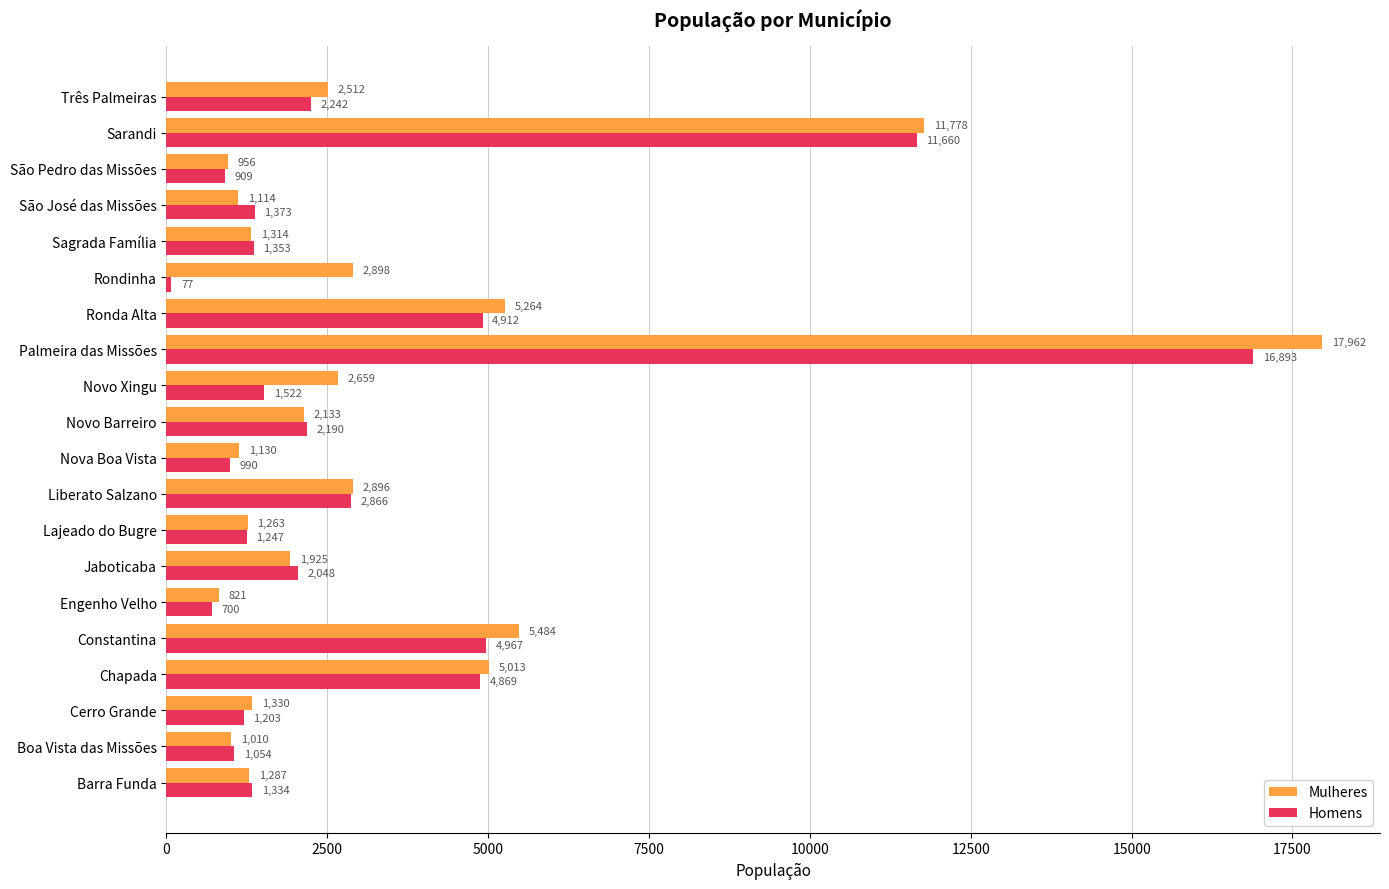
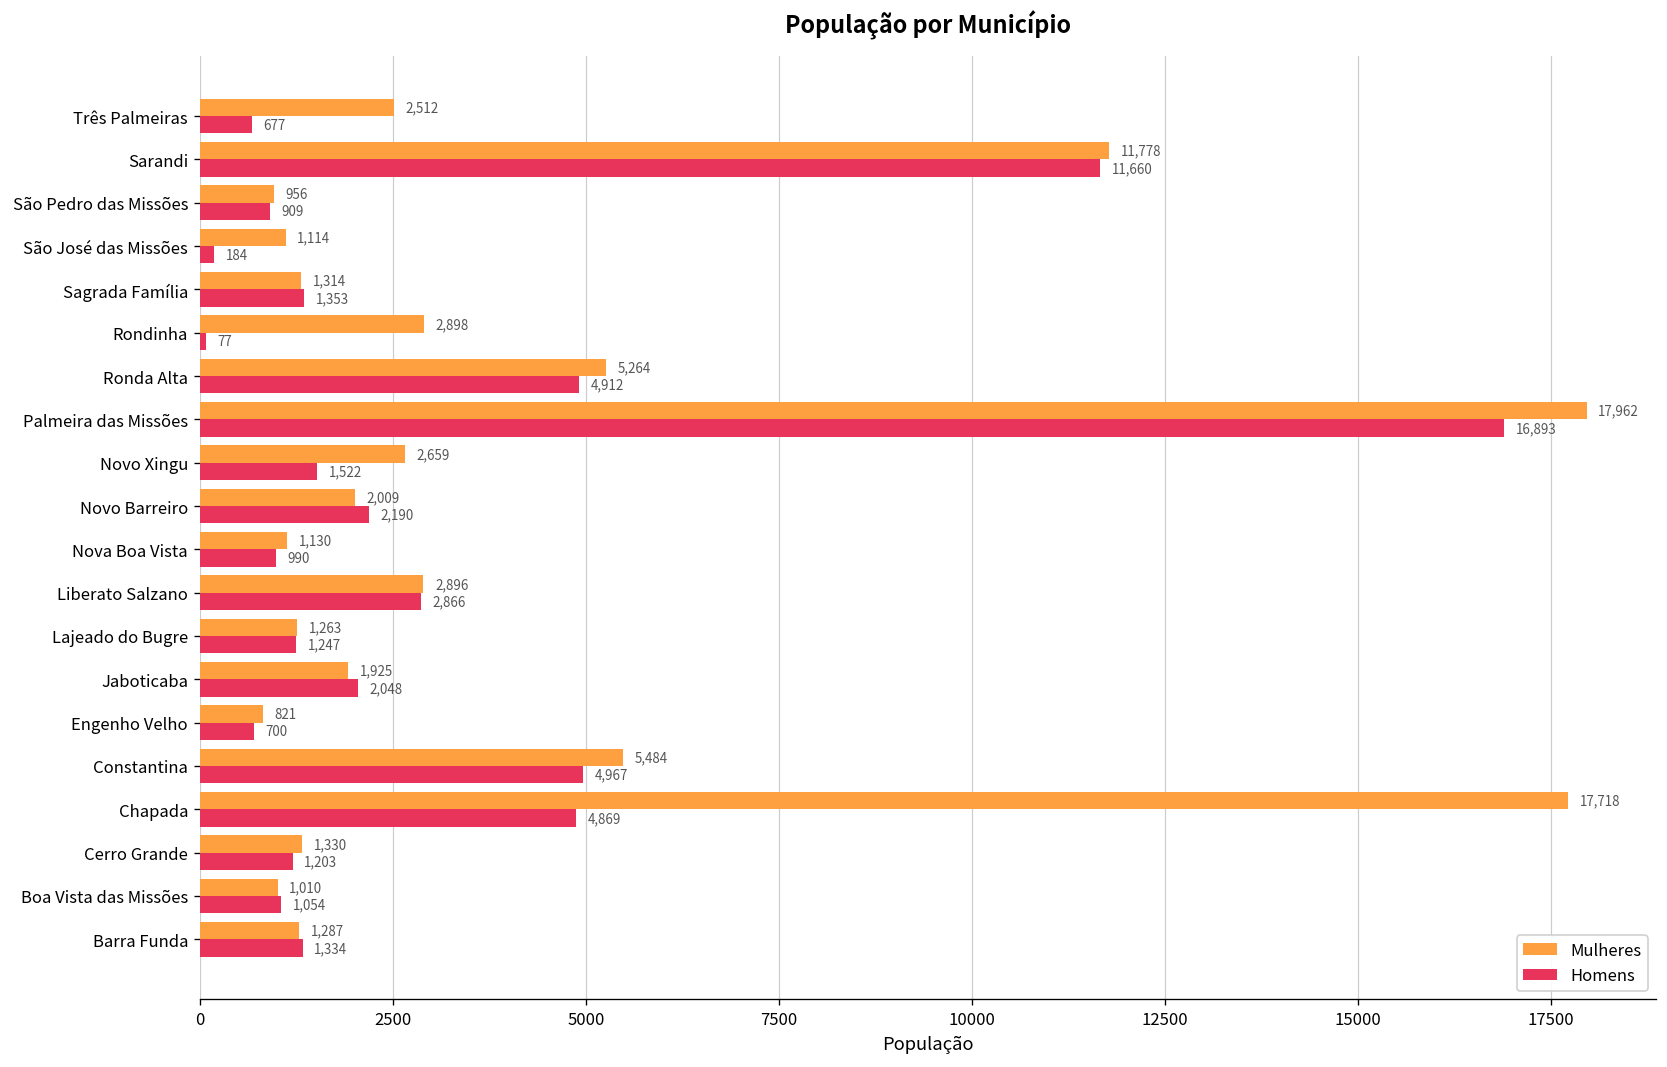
Homens, Três Palmeiras: 2,242 -> 677
Homens, São José das Missões: 1,373 -> 184
Mulheres, Novo Barreiro: 2,133 -> 2,009
Mulheres, Chapada: 5,013 -> 17,718
